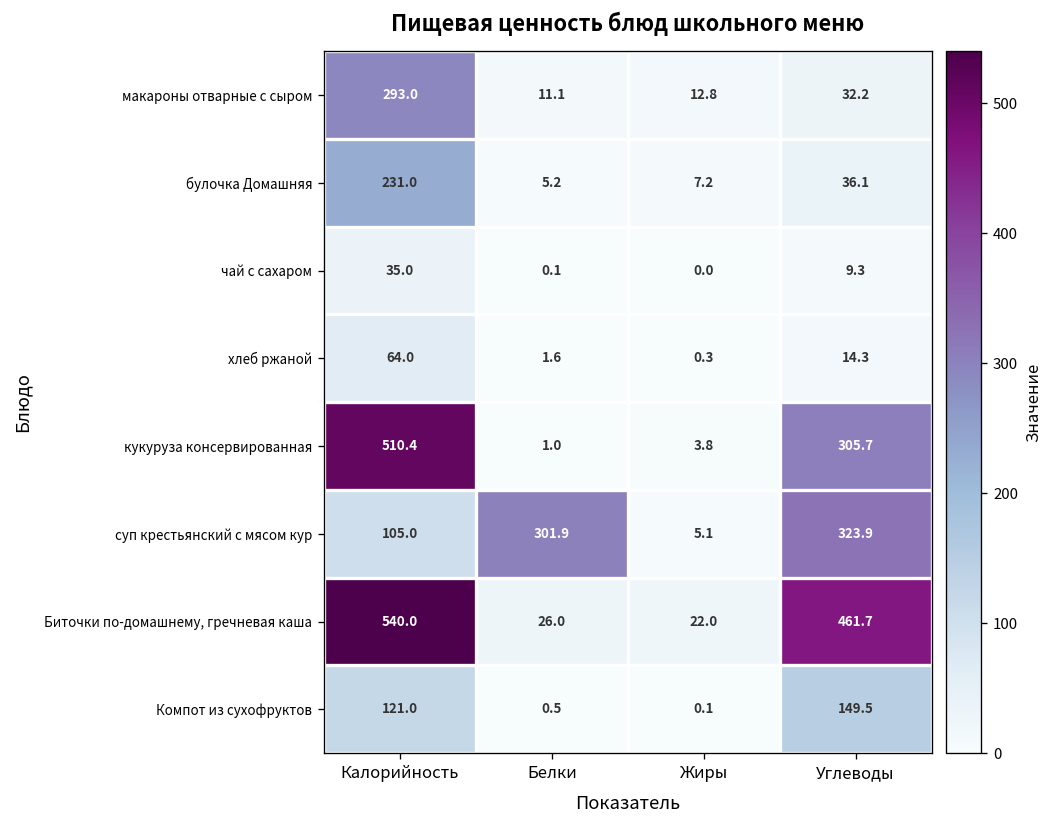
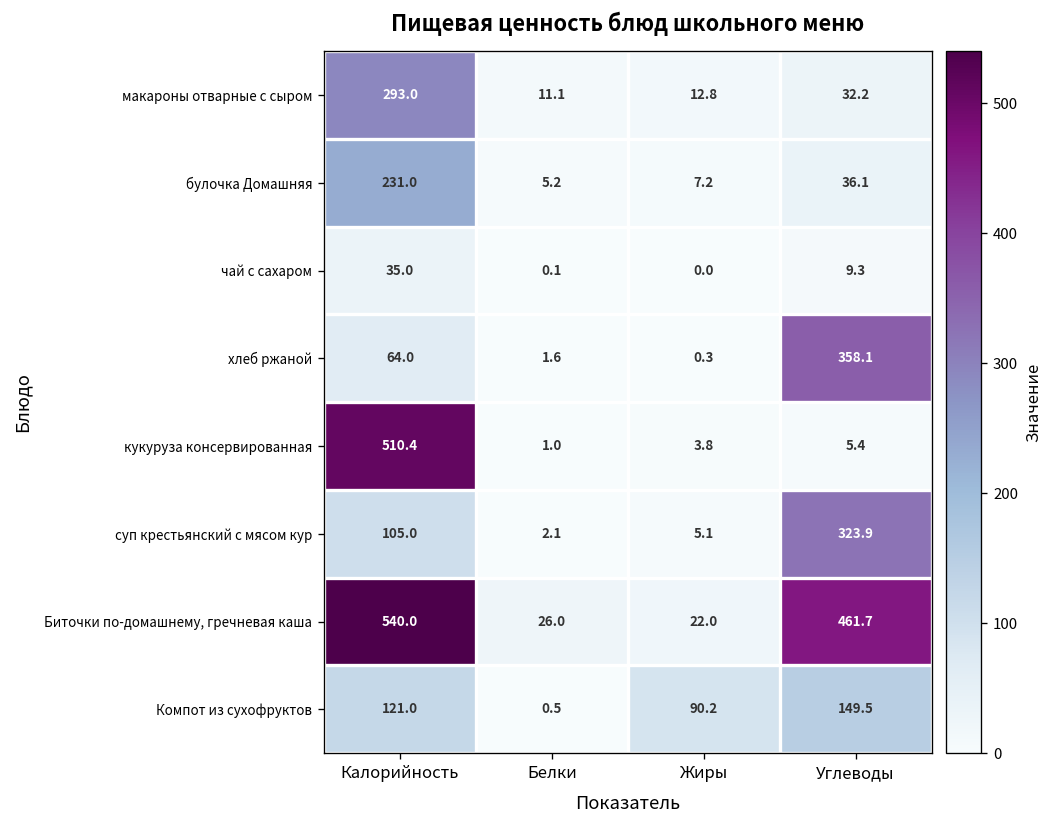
хлеб ржаной, Углеводы: 14.3 -> 358.1
кукуруза консервированная, Углеводы: 305.7 -> 5.4
суп крестьянский с мясом кур, Белки: 301.9 -> 2.1
Компот из сухофруктов, Жиры: 0.1 -> 90.2
